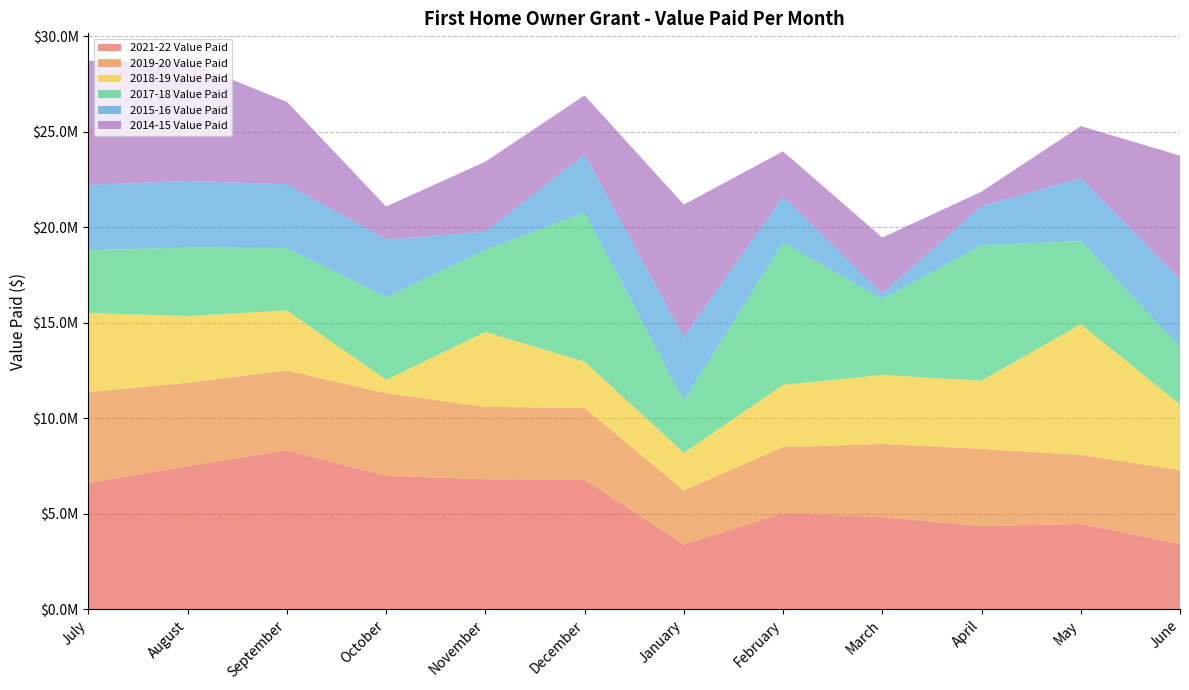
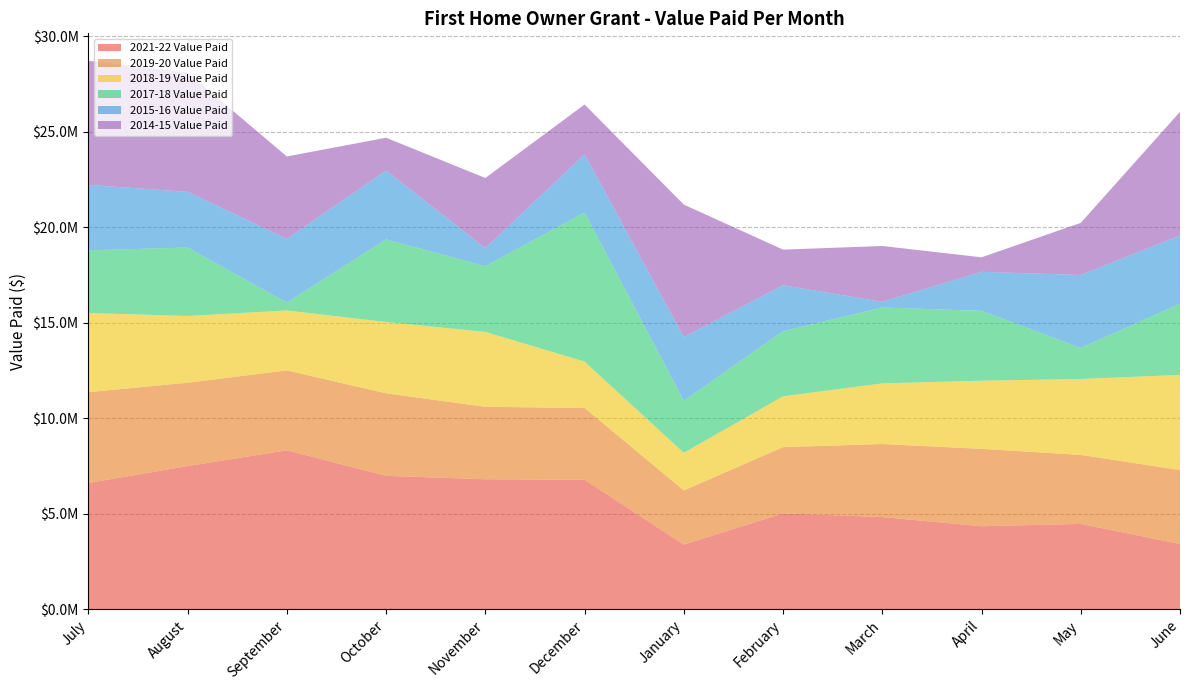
2015-16 Value Paid, August: $3500000 -> $2900000
2017-18 Value Paid, September: $3300000 -> $400000
2018-19 Value Paid, October: $700000 -> $3700000
2015-16 Value Paid, October: $3000000 -> $3600000
2017-18 Value Paid, November: $4300000 -> $3400000
2014-15 Value Paid, December: $3100000 -> $2600000
2018-19 Value Paid, February: $3300000 -> $2700000
2017-18 Value Paid, February: $7500000 -> $3400000
2014-15 Value Paid, February: $2400000 -> $1900000
2018-19 Value Paid, March: $3600000 -> $3200000
2017-18 Value Paid, April: $7100000 -> $3700000
2018-19 Value Paid, May: $6800000 -> $4000000
2017-18 Value Paid, May: $4400000 -> $1600000
2015-16 Value Paid, May: $3300000 -> $3800000
2018-19 Value Paid, June: $3400000 -> $5000000
2017-18 Value Paid, June: $3000000 -> $3700000
